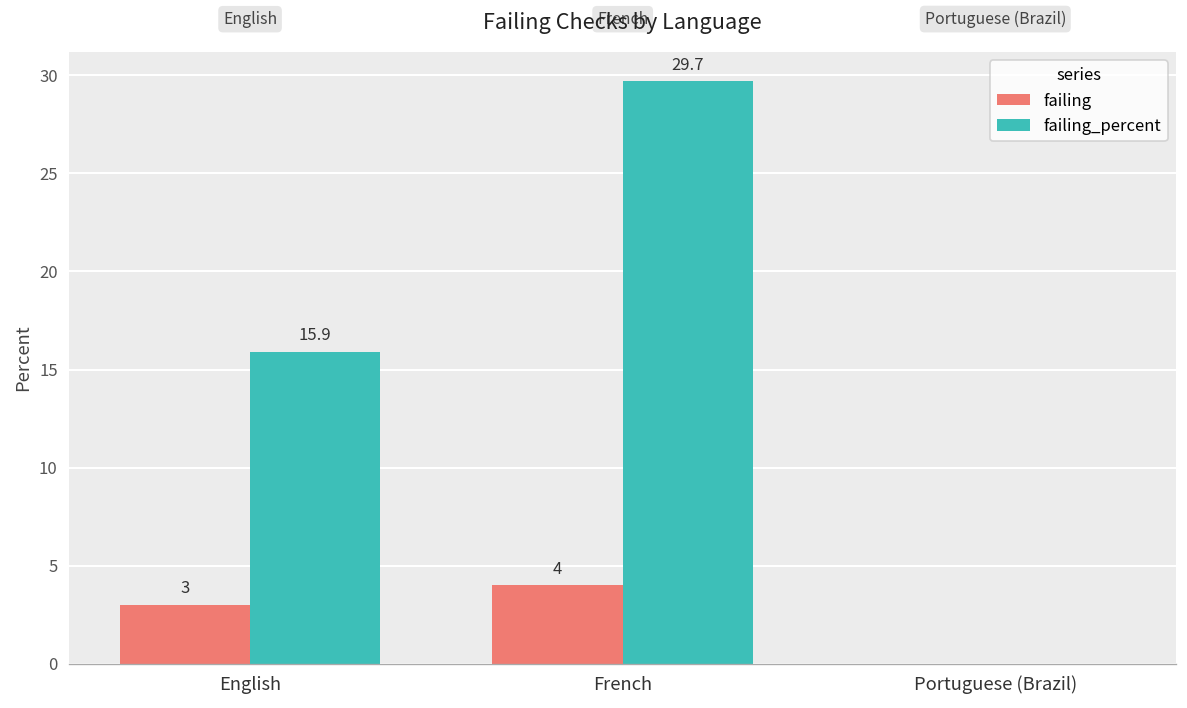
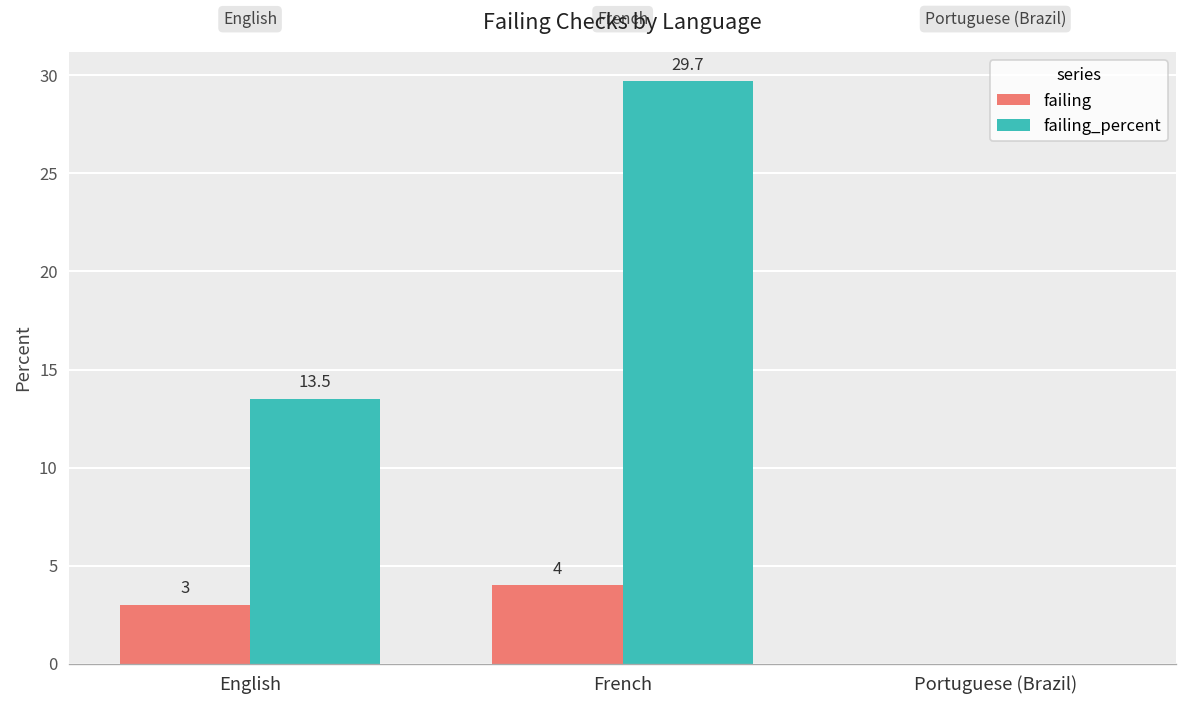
failing_percent, English: 15.9 -> 13.5
